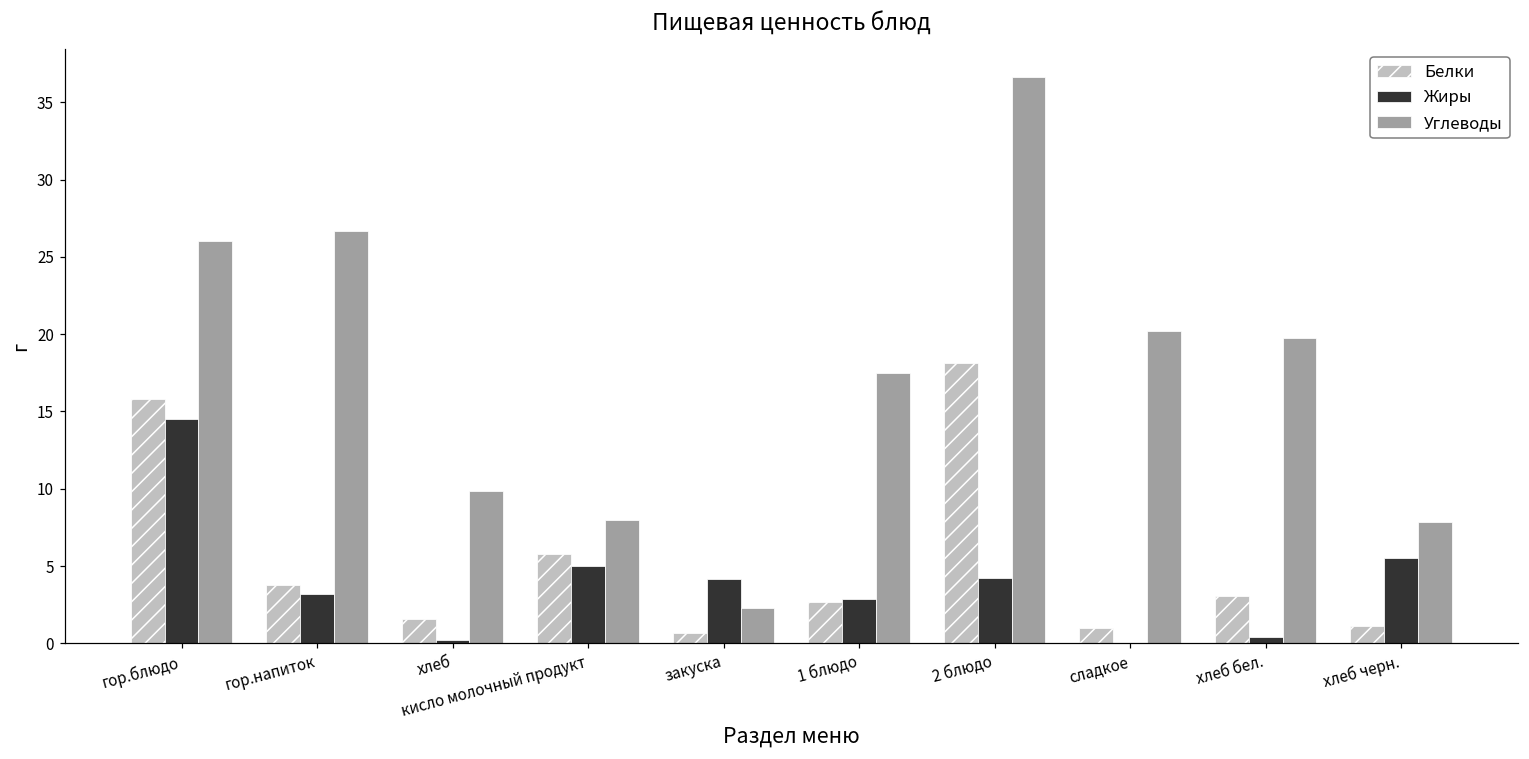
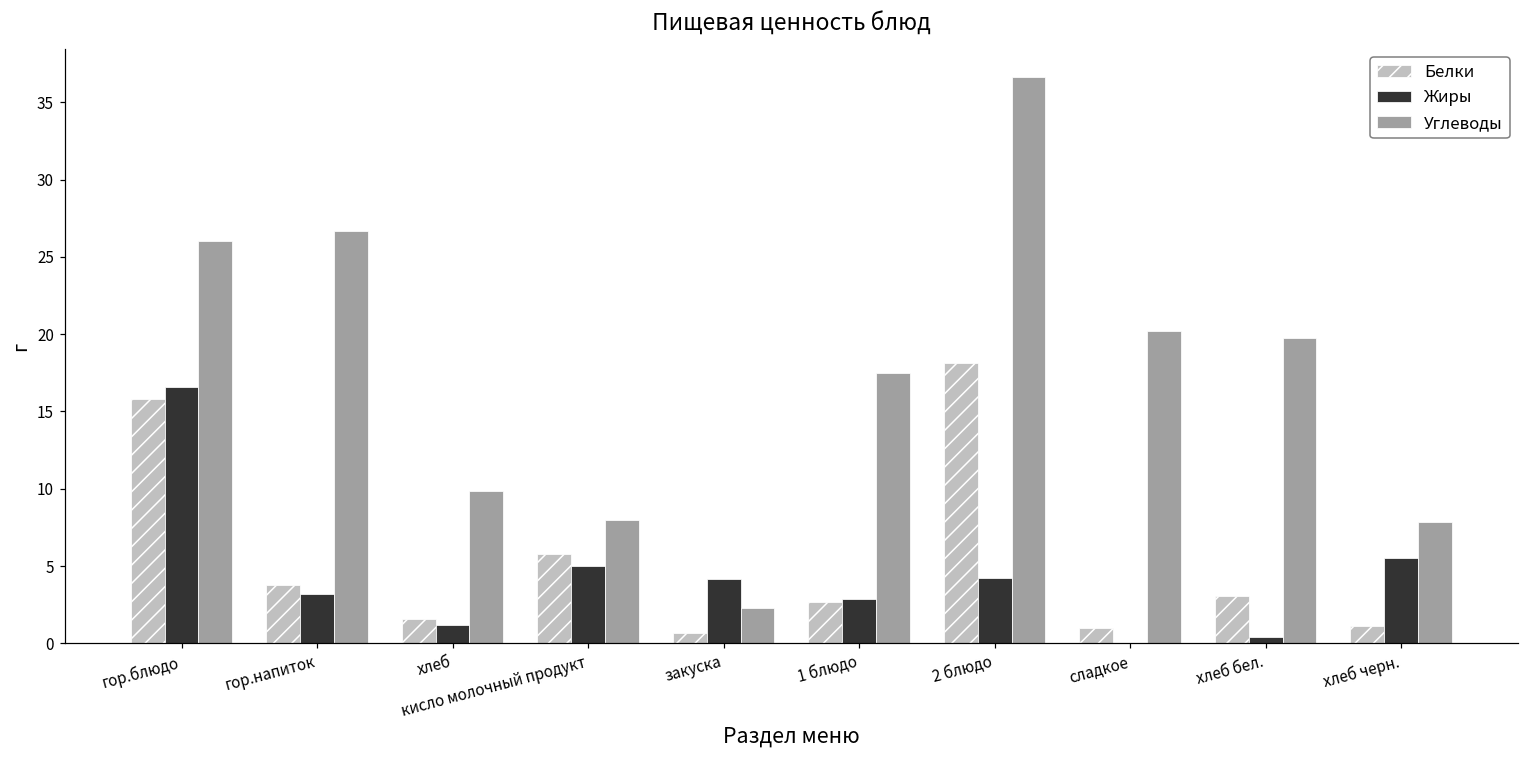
Жиры, гор.блюдо: 14.5 -> 16.6
Жиры, хлеб: 0.2 -> 1.2
